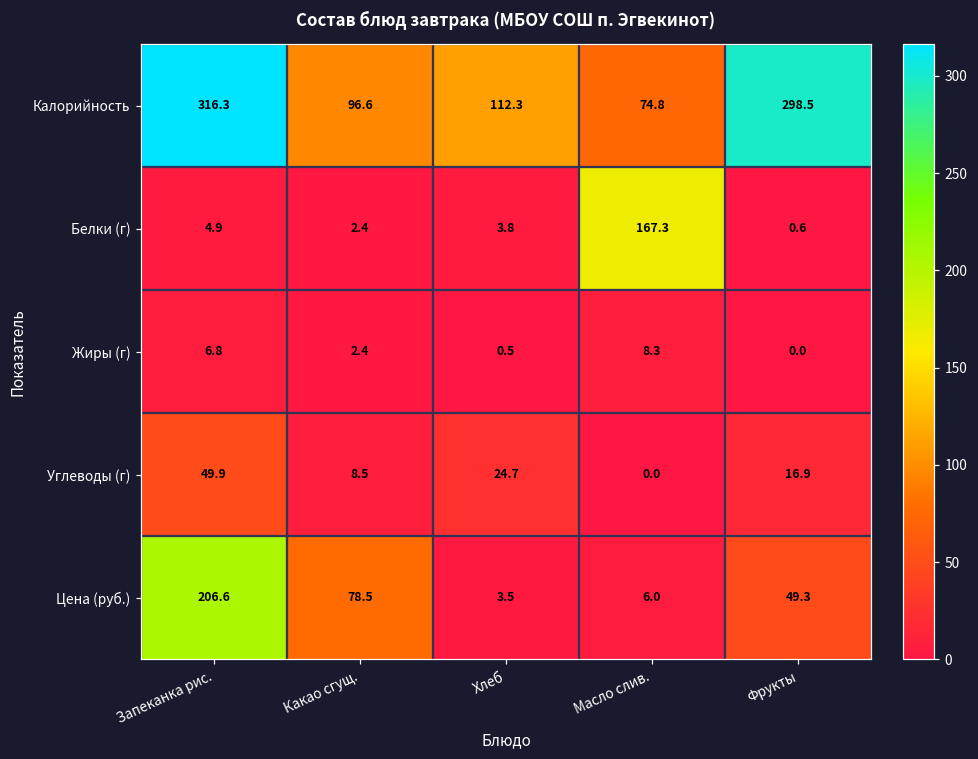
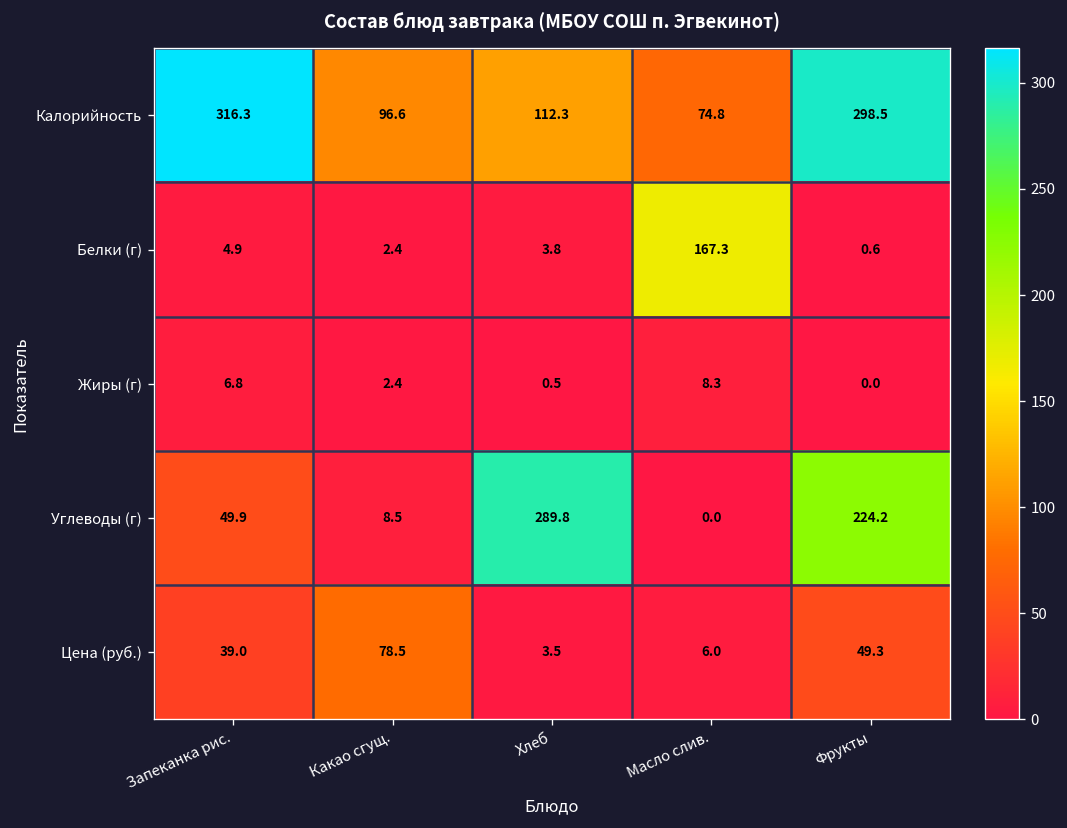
Углеводы (г), Хлеб: 24.7 -> 289.8
Углеводы (г), Фрукты: 16.9 -> 224.2
Цена (руб.), Запеканка рис.: 206.6 -> 39.0
